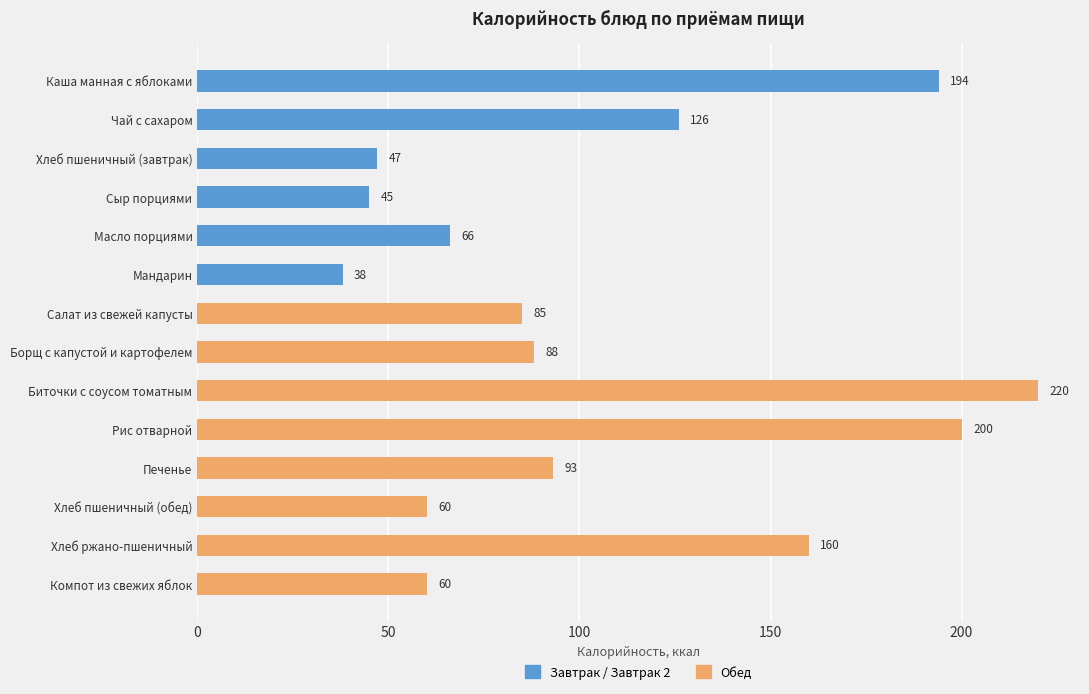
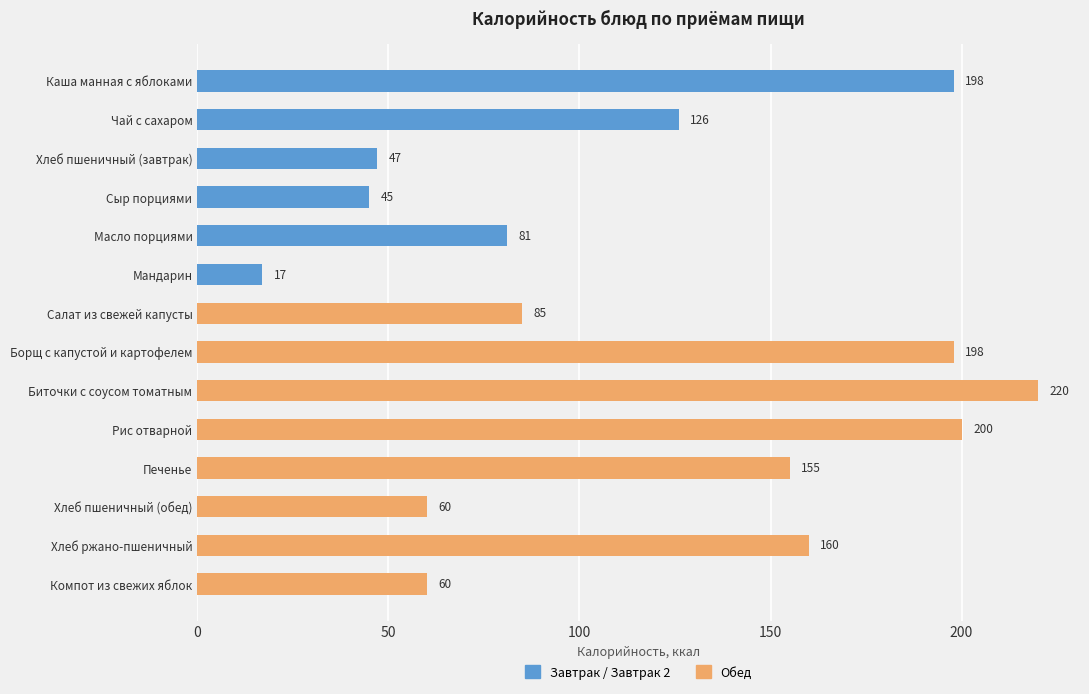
Каша манная с яблоками: 194 -> 198
Масло порциями: 66 -> 81
Мандарин: 38 -> 17
Борщ с капустой и картофелем: 88 -> 198
Печенье: 93 -> 155
